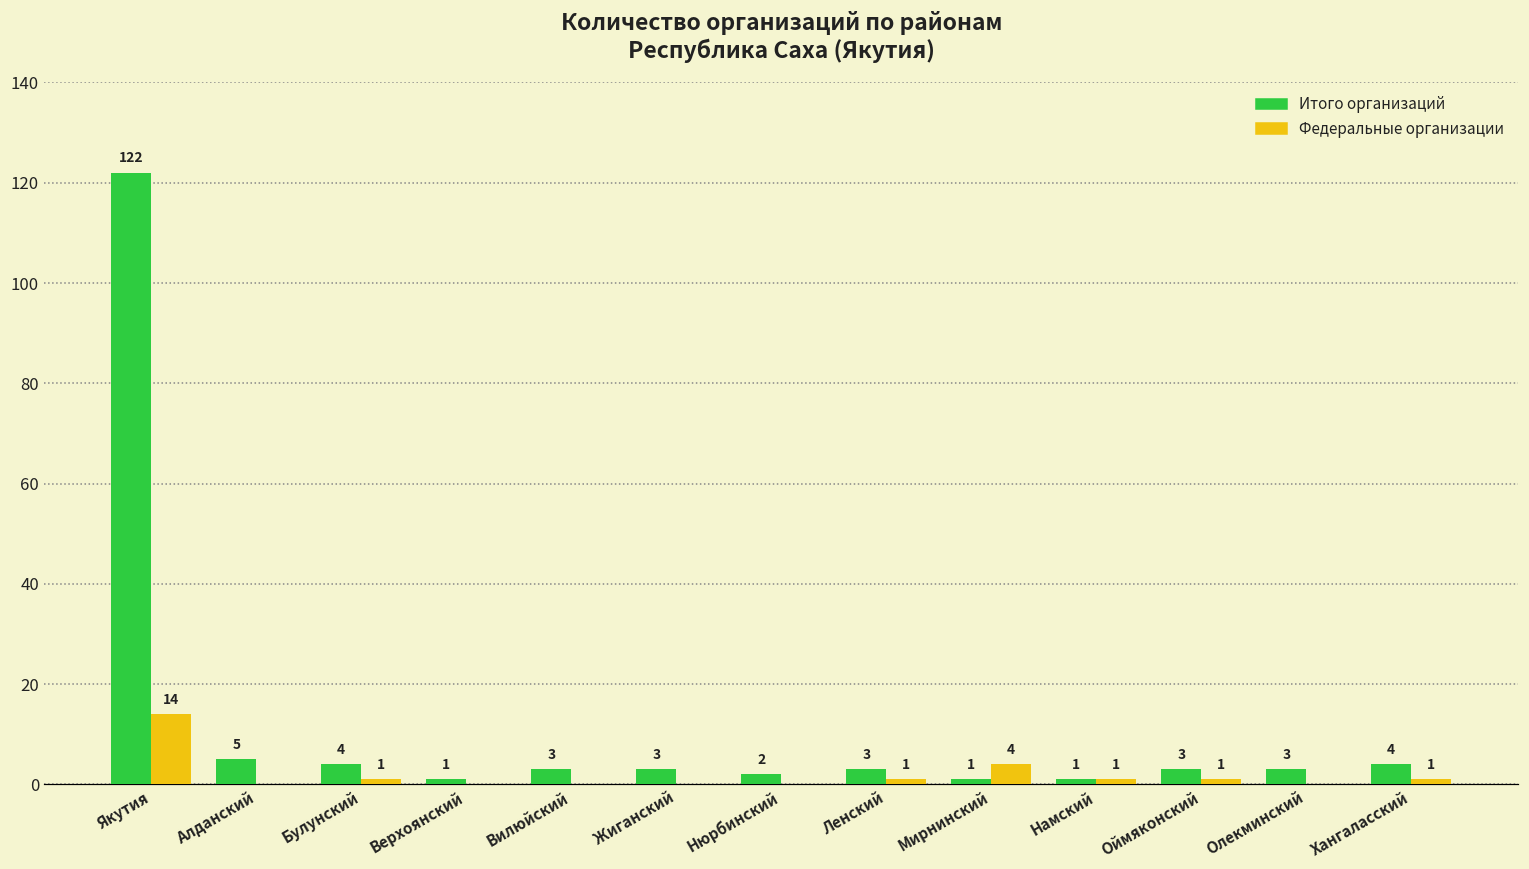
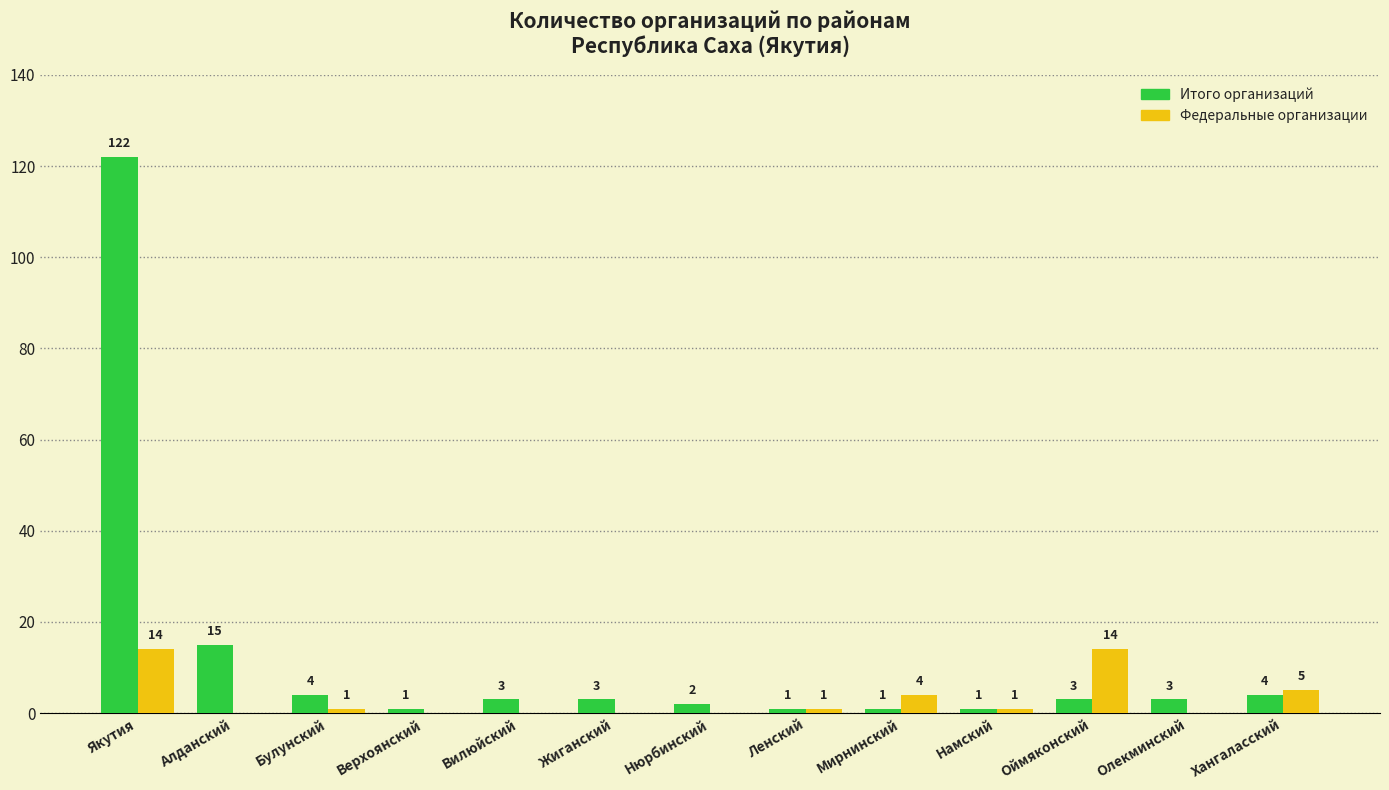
Итого организаций, Алданский: 5 -> 15
Итого организаций, Ленский: 3 -> 1
Федеральные организации, Оймяконский: 1 -> 14
Федеральные организации, Хангаласский: 1 -> 5
